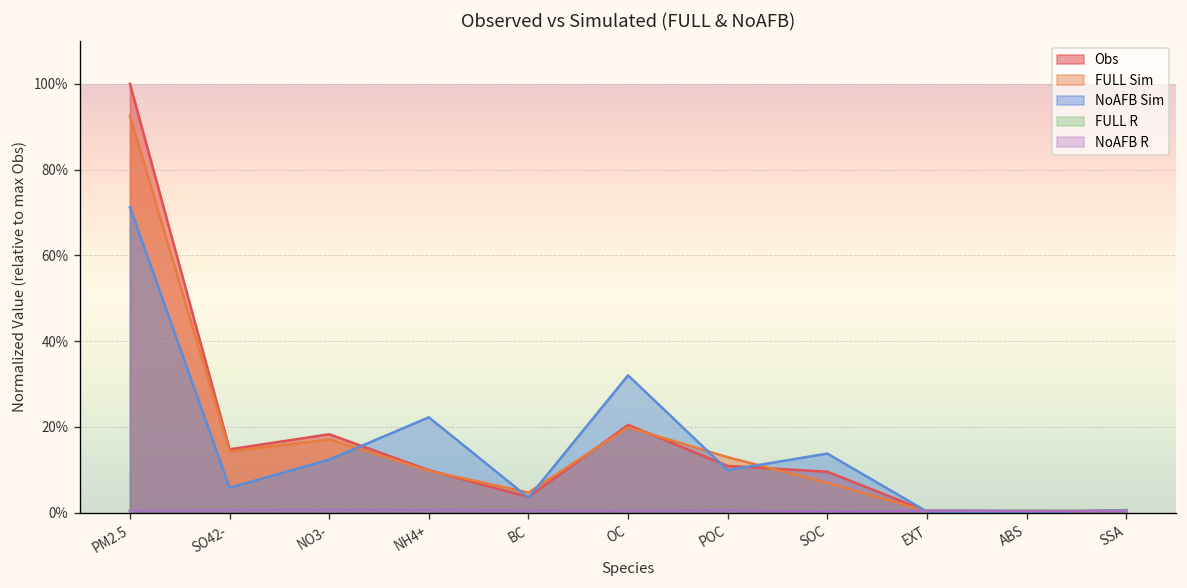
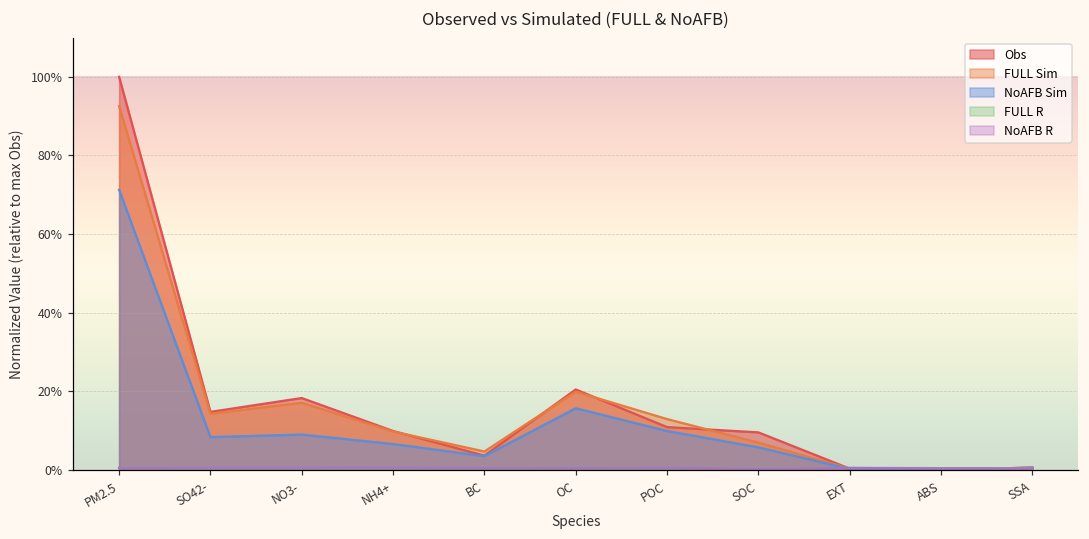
NoAFB Sim, SO42-: 6% -> 8%
NoAFB Sim, NO3-: 12% -> 9%
NoAFB Sim, NH4+: 22% -> 7%
NoAFB Sim, OC: 32% -> 16%
NoAFB Sim, SOC: 14% -> 6%
